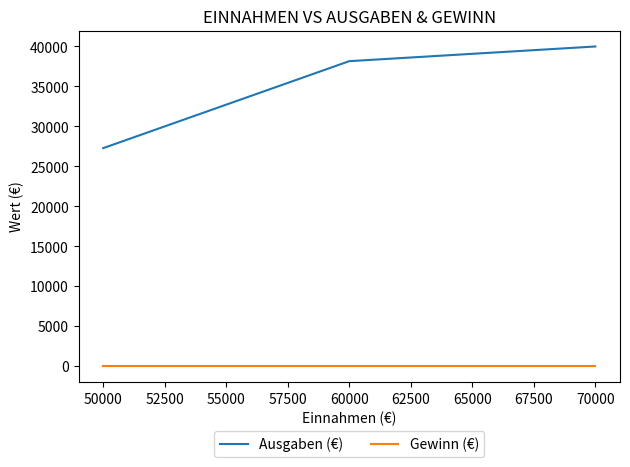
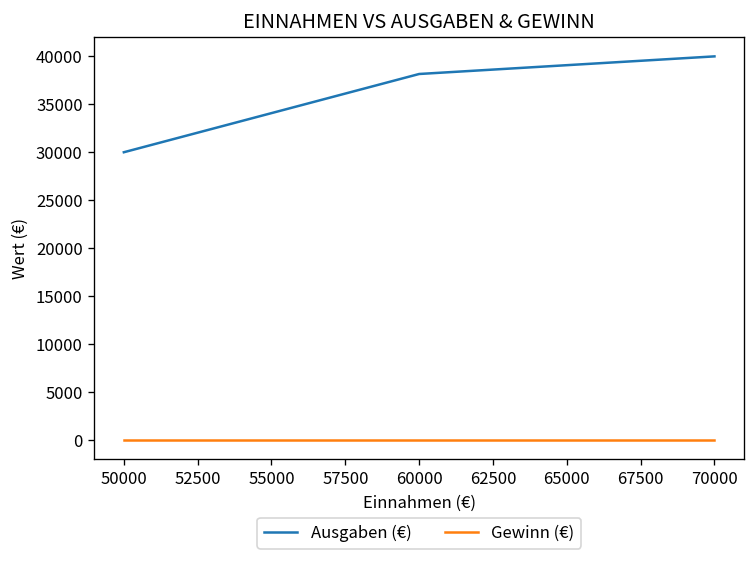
Ausgaben (€), 50000: 27000 -> 30000
